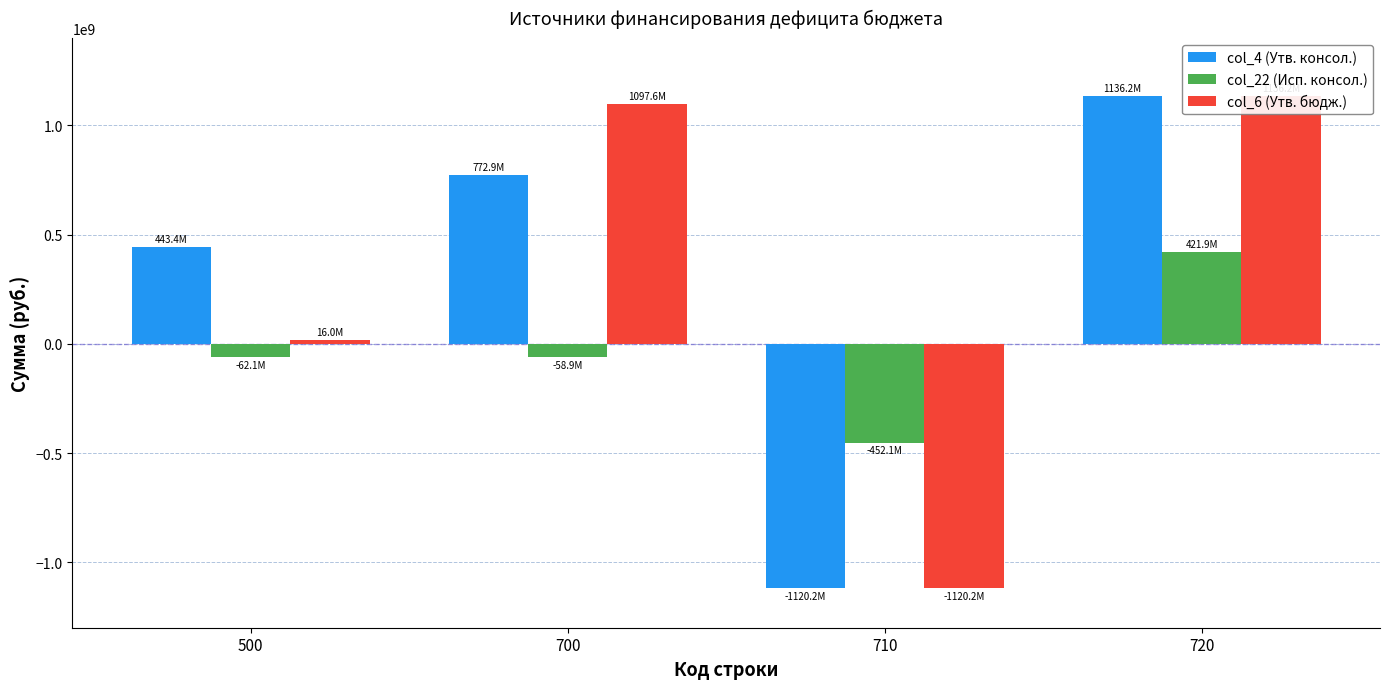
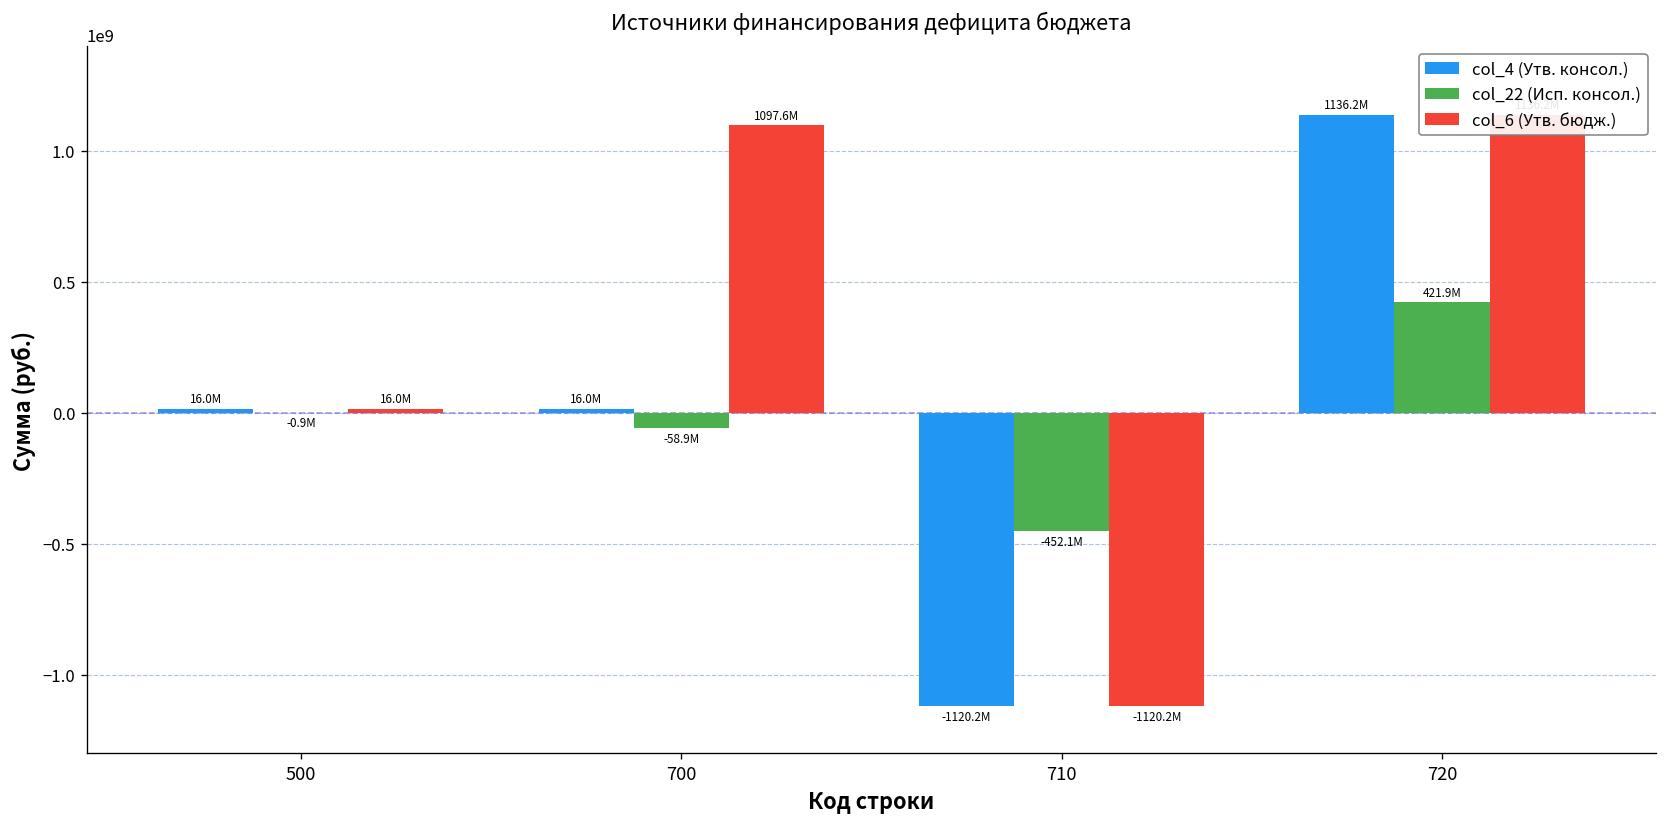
col_4 (Утв. консол.), 500: 443.4M -> 16.0M
col_22 (Исп. консол.), 500: -62.1M -> -0.9M
col_4 (Утв. консол.), 700: 772.9M -> 16.0M
